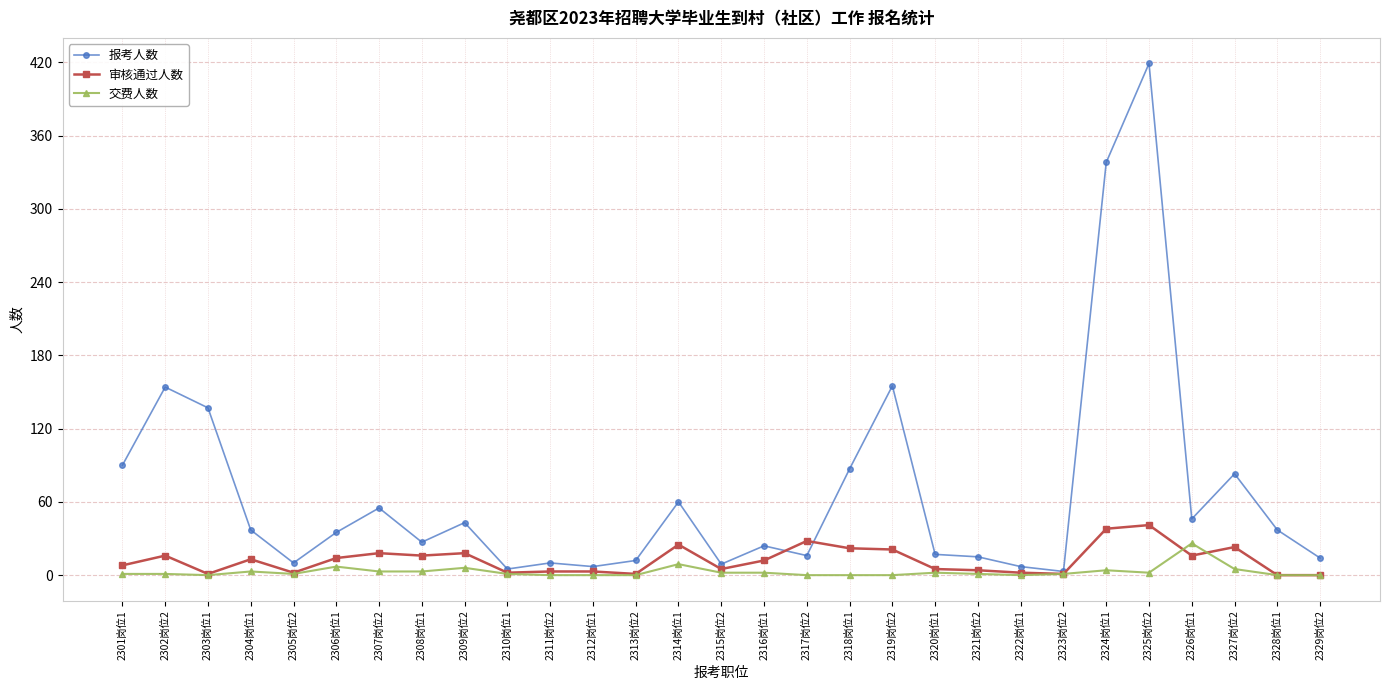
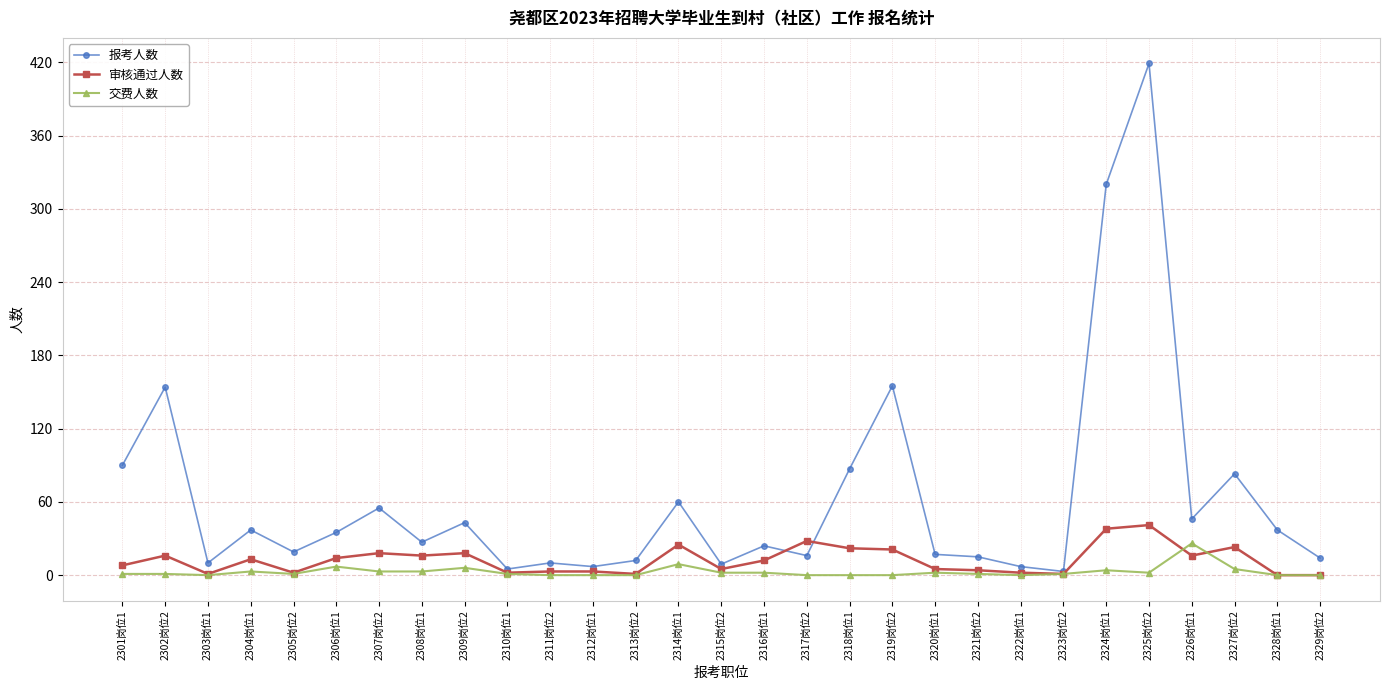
报考人数, 2303岗位1: 137 -> 10
报考人数, 2305岗位2: 10 -> 19
报考人数, 2324岗位1: 338 -> 320
